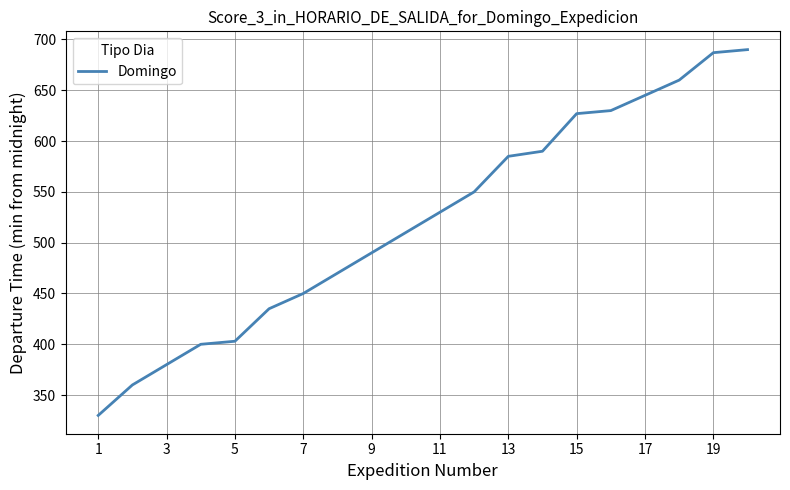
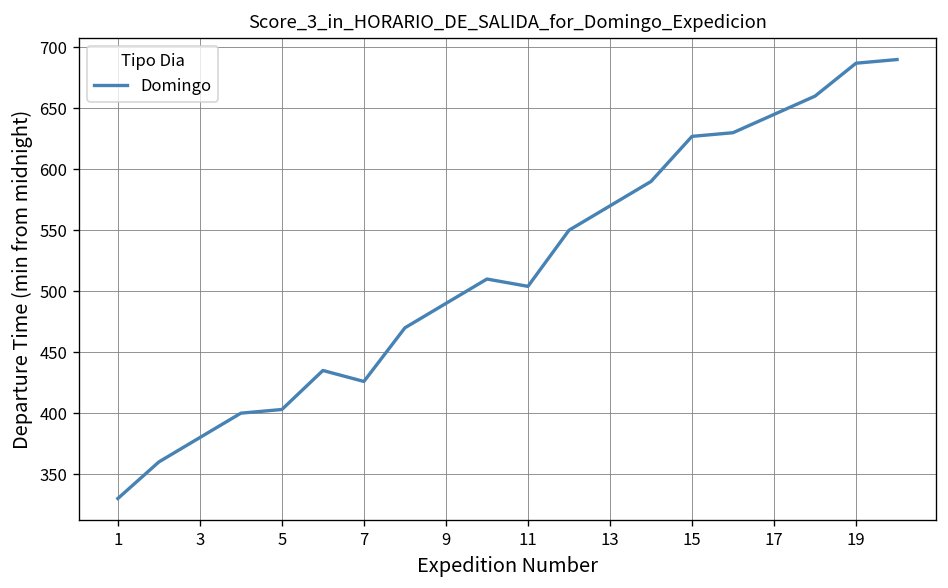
7: 450 -> 426
11: 530 -> 504
13: 585 -> 570
